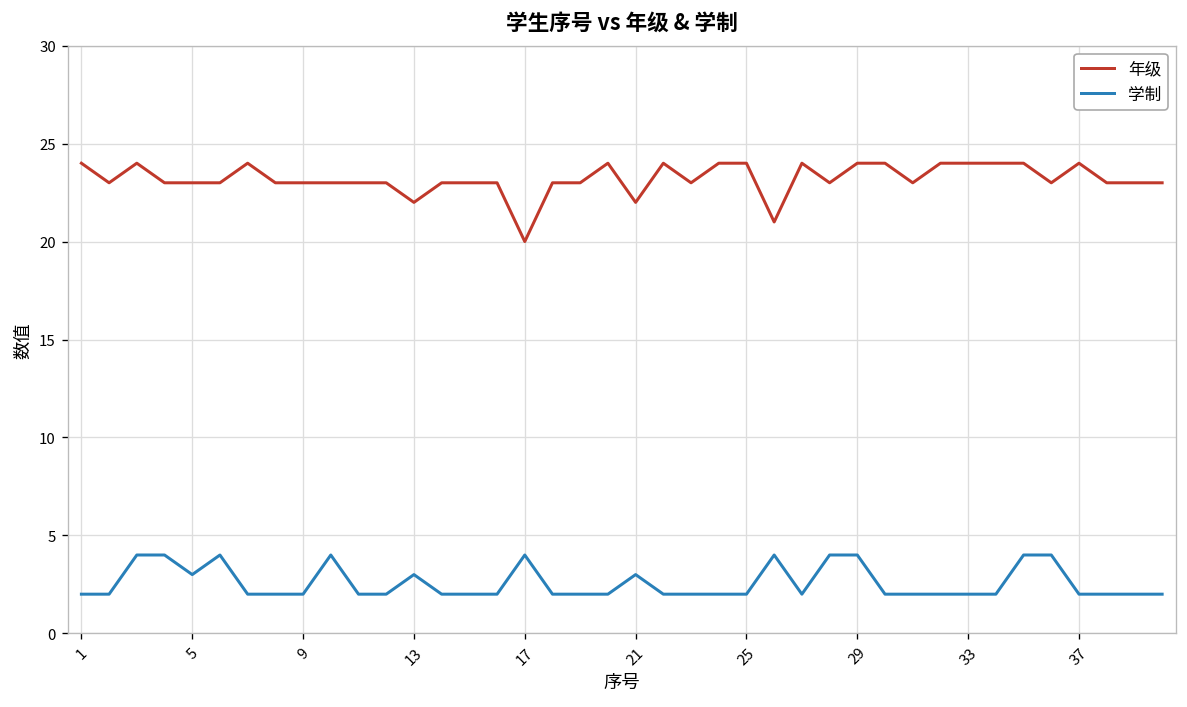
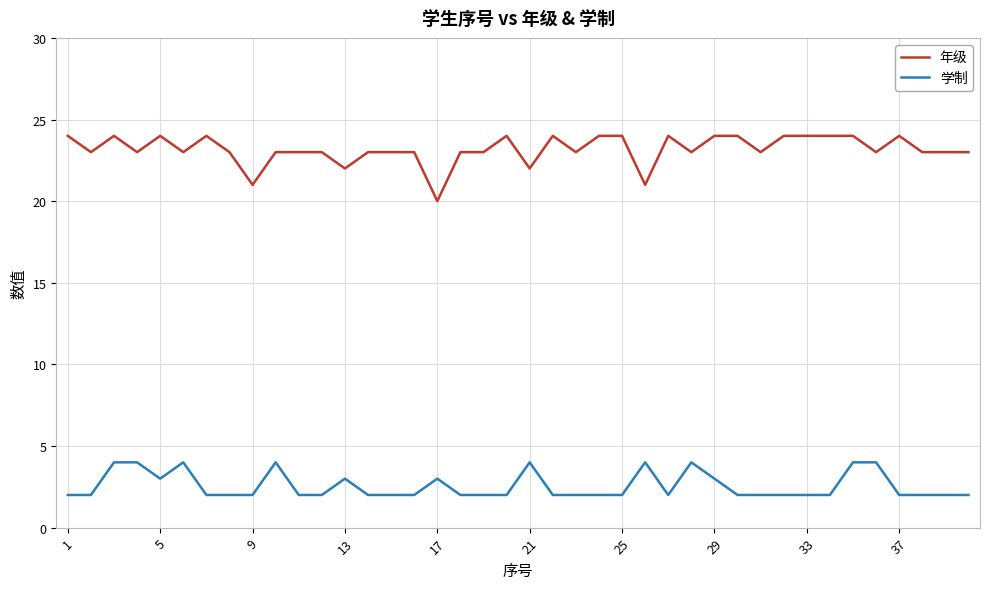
年级, 5: 23 -> 24
年级, 9: 23 -> 21
学制, 17: 4 -> 3
学制, 21: 3 -> 4
学制, 29: 4 -> 3
